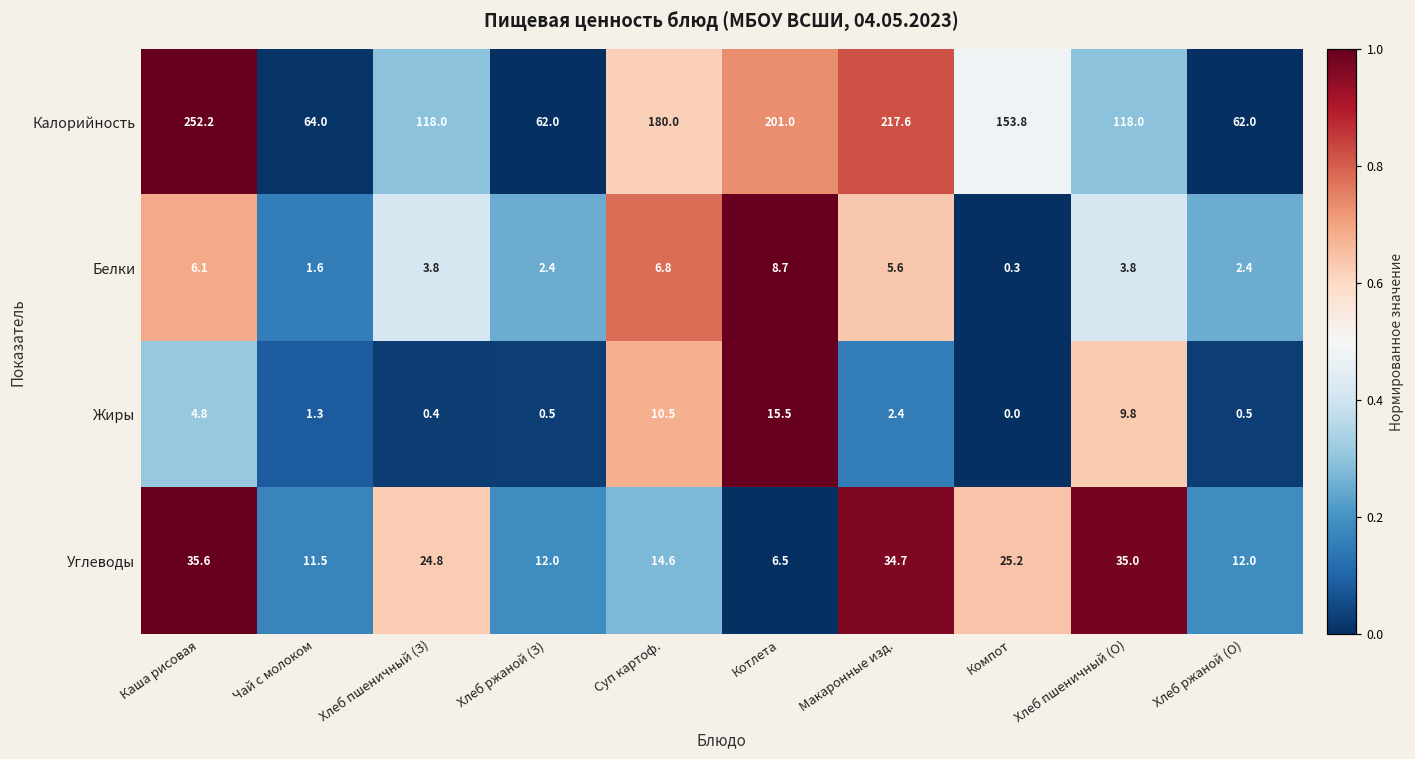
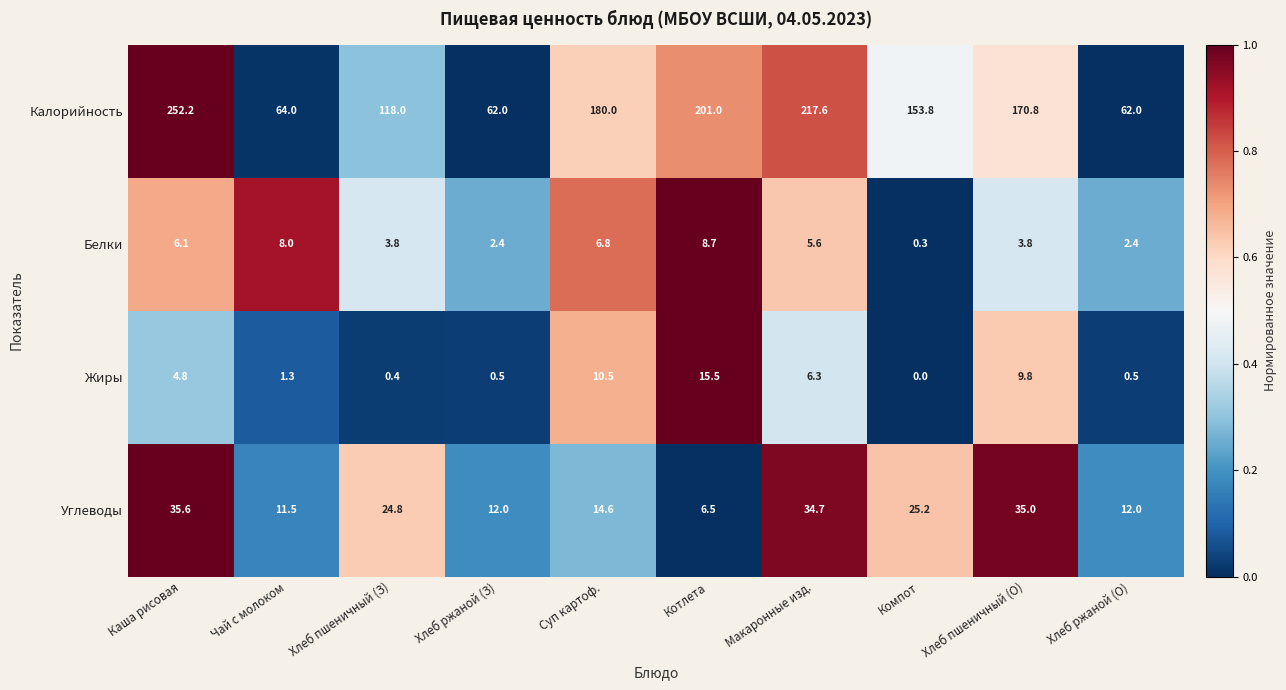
Калорийность, Хлеб пшеничный (О): 118.0 -> 170.8
Белки, Чай с молоком: 1.6 -> 8.0
Жиры, Макаронные изд.: 2.4 -> 6.3
